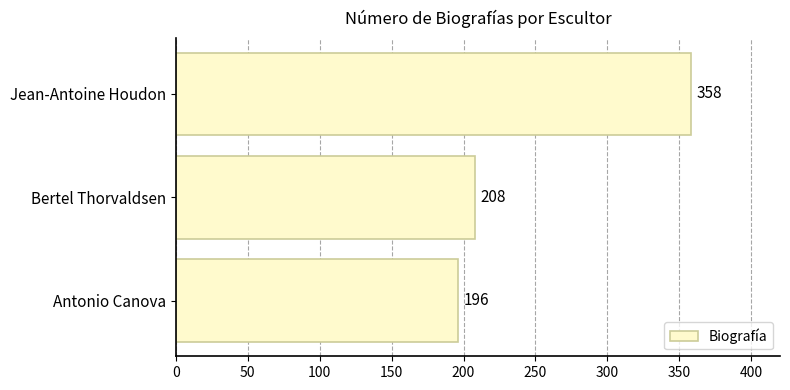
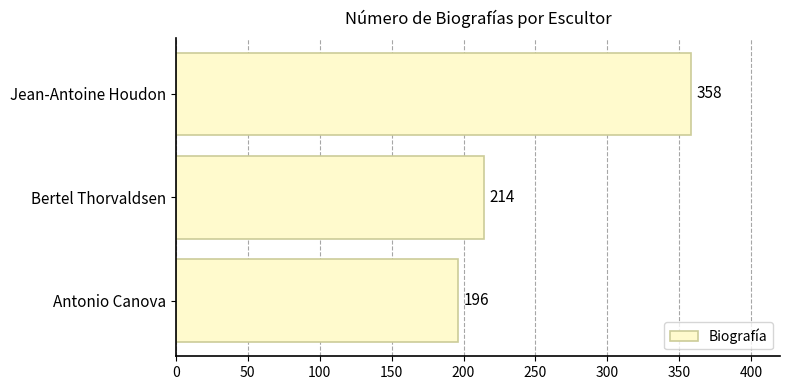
Bertel Thorvaldsen: 208 -> 214
